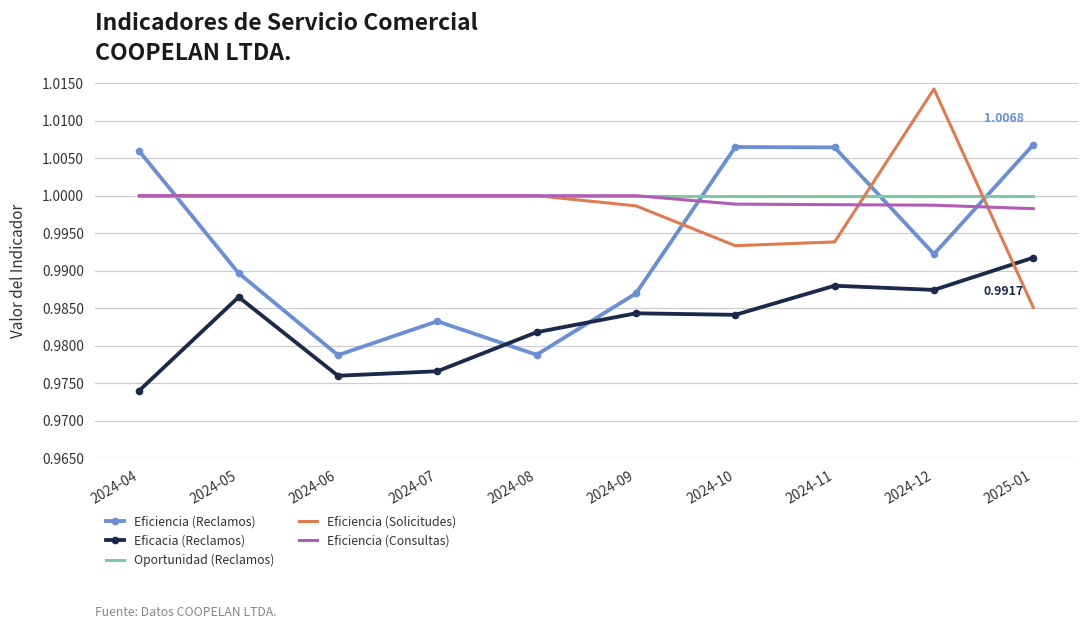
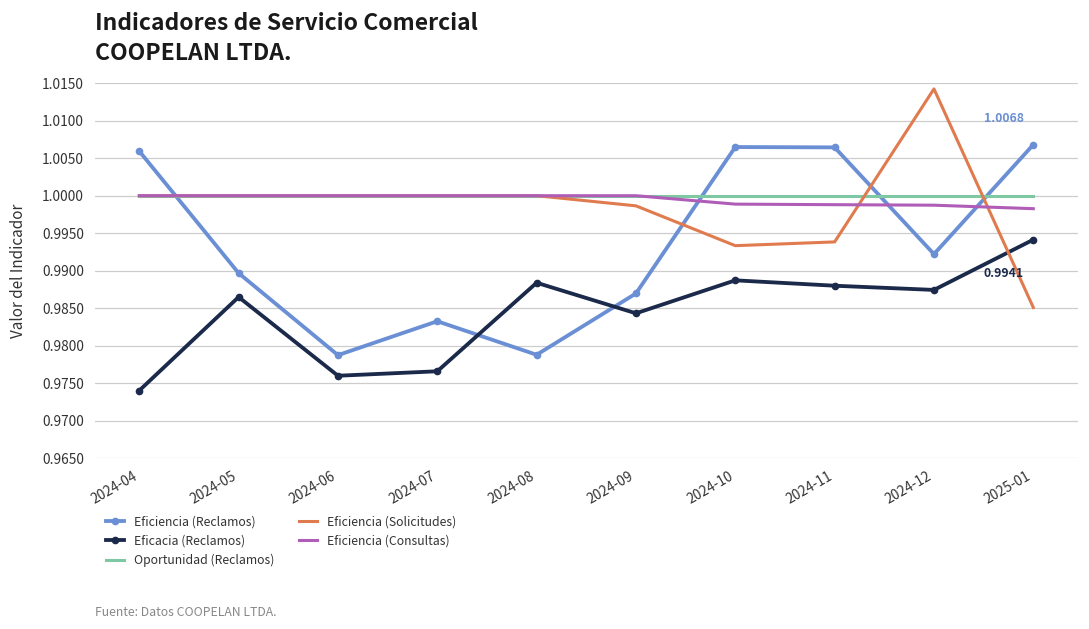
Eficacia (Reclamos), 2024-08: 0.982 -> 0.988
Eficacia (Reclamos), 2024-10: 0.984 -> 0.989
Eficacia (Reclamos), 2025-01: 0.9917 -> 0.9941
